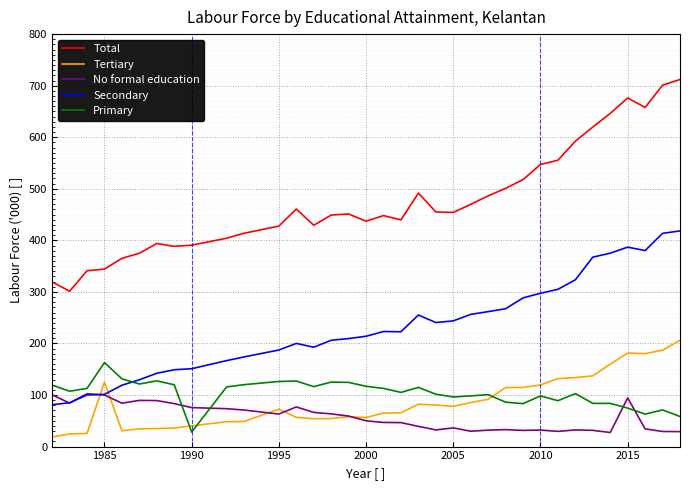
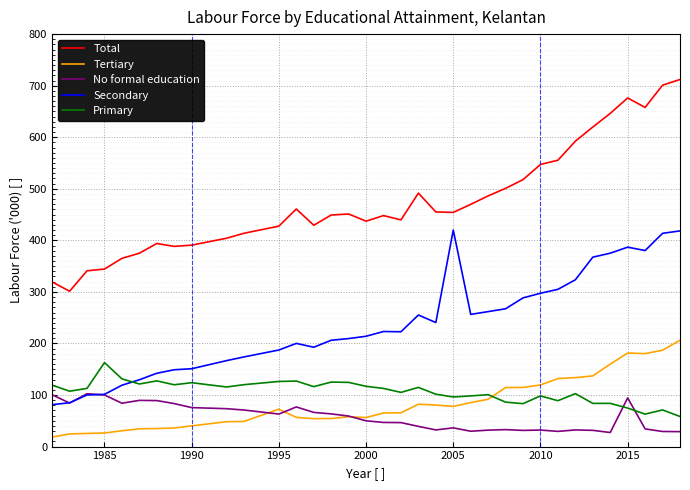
Tertiary, 1985: 130 -> 30
Primary, 1990: 30 -> 120
Secondary, 2005: 240 -> 420
